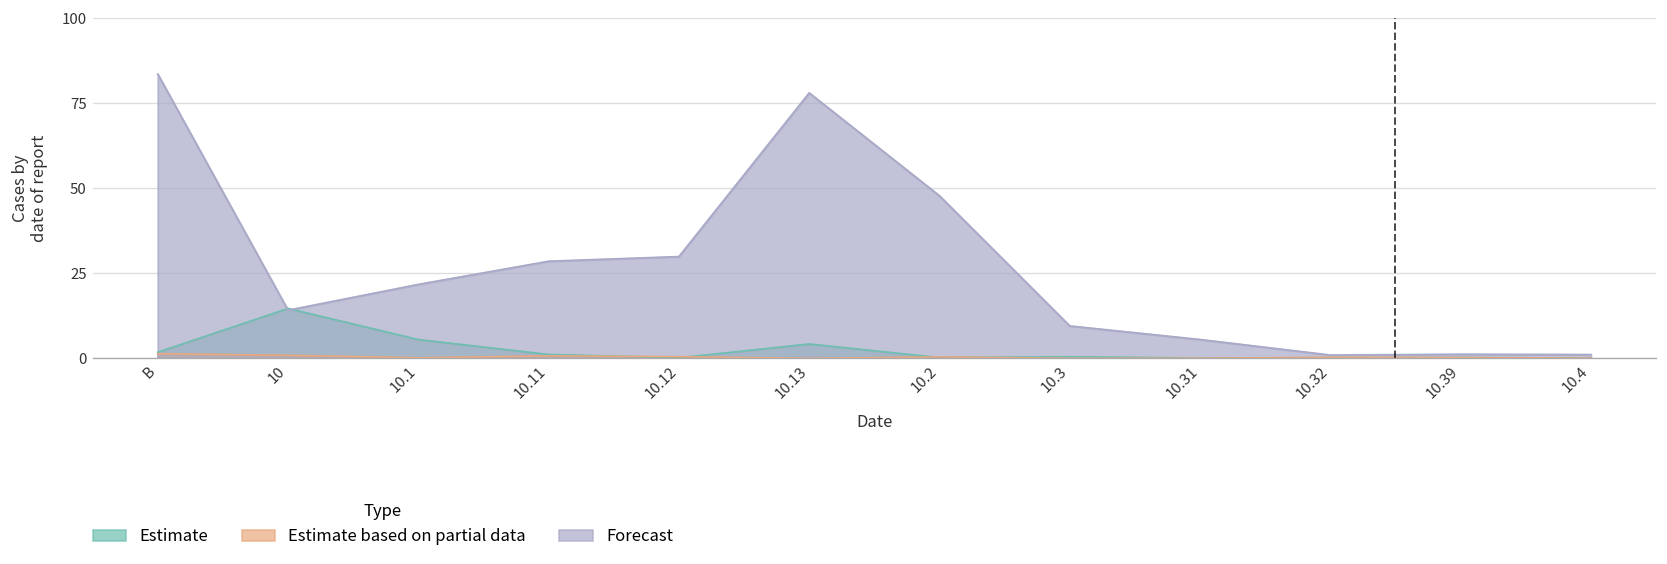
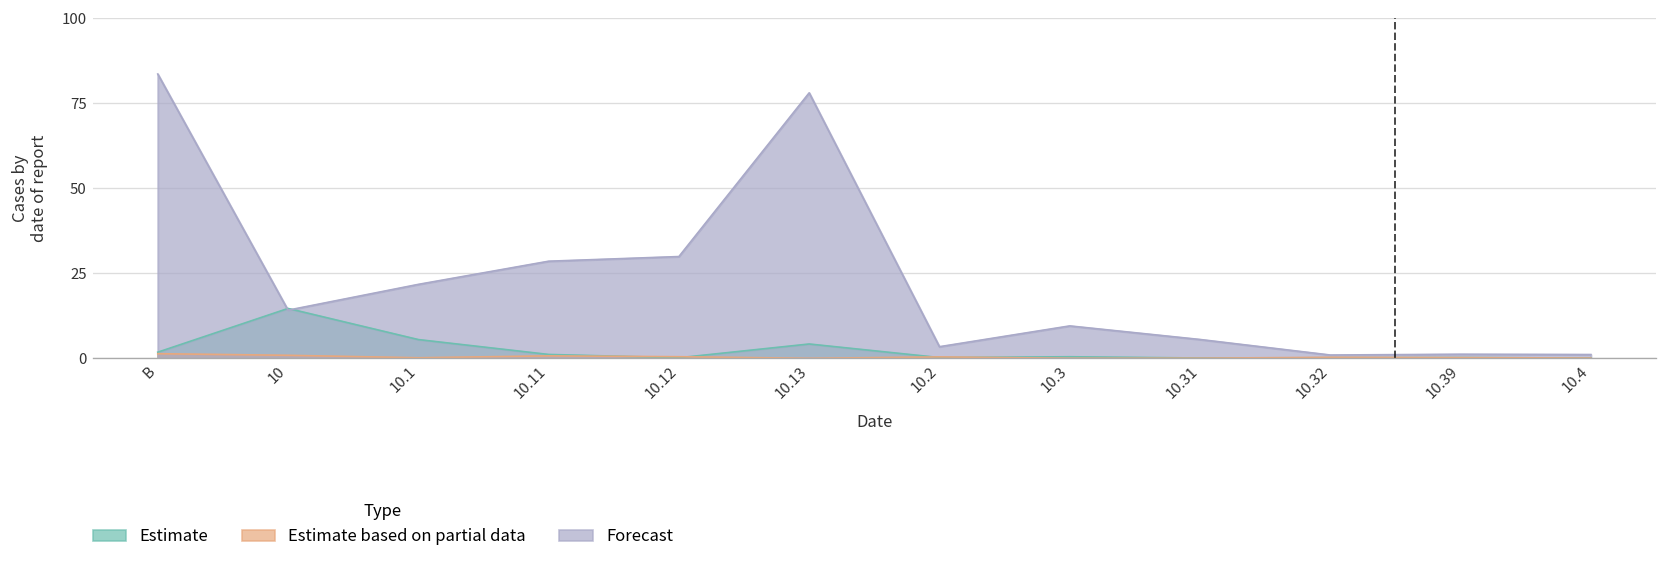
Forecast, 10.2: 48 -> 3
